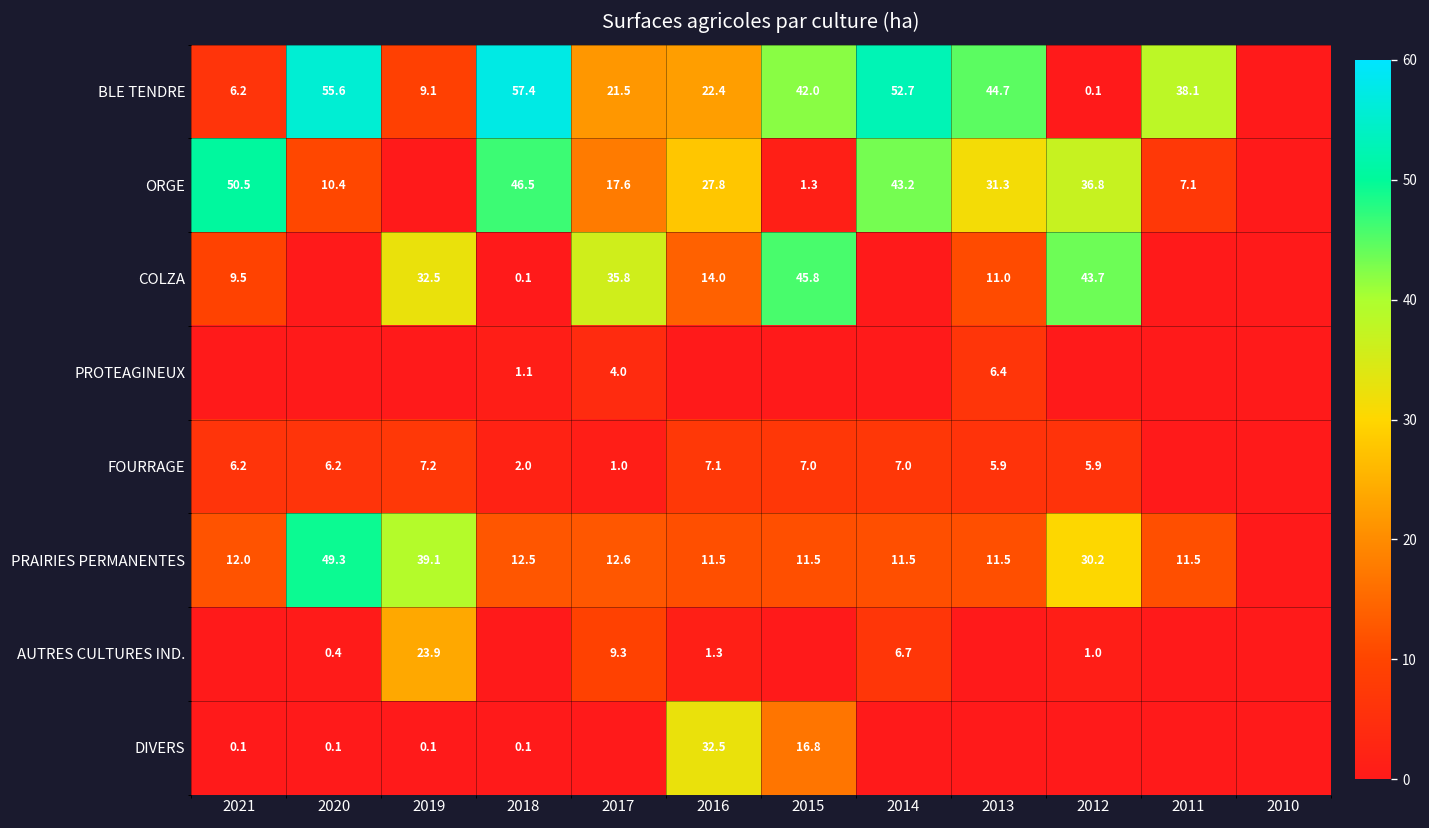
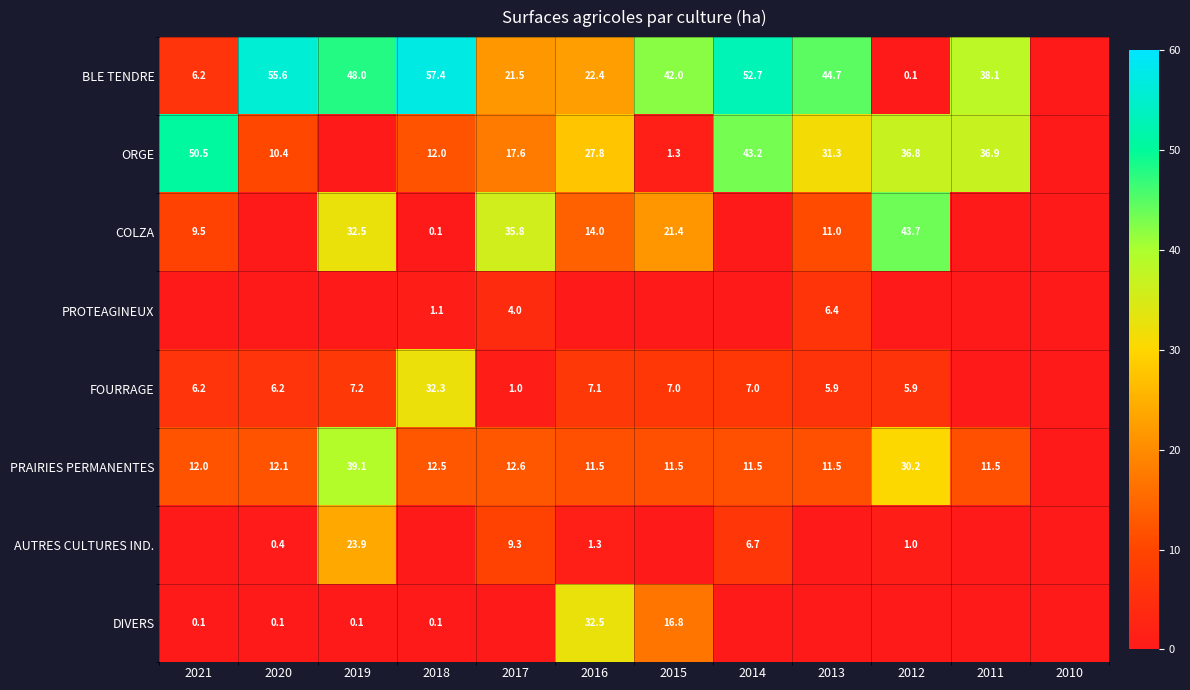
BLE TENDRE, 2019: 9.1 -> 48.0
ORGE, 2018: 46.5 -> 12.0
ORGE, 2011: 7.1 -> 36.9
COLZA, 2015: 45.8 -> 21.4
FOURRAGE, 2018: 2.0 -> 32.3
PRAIRIES PERMANENTES, 2020: 49.3 -> 12.1
